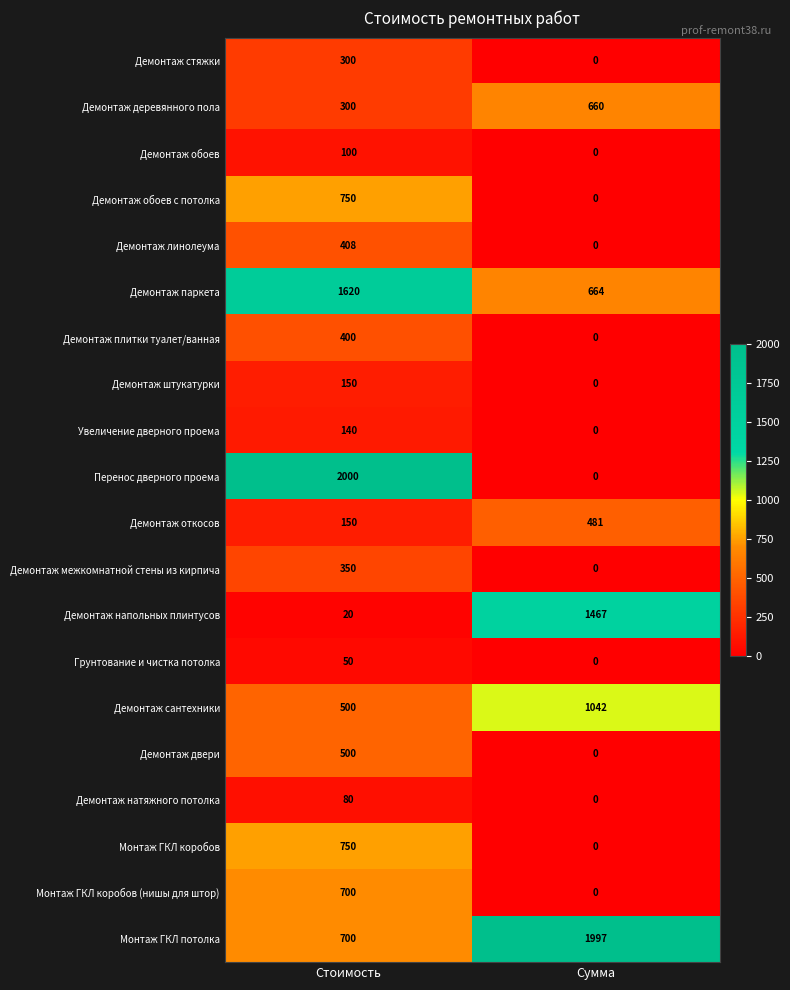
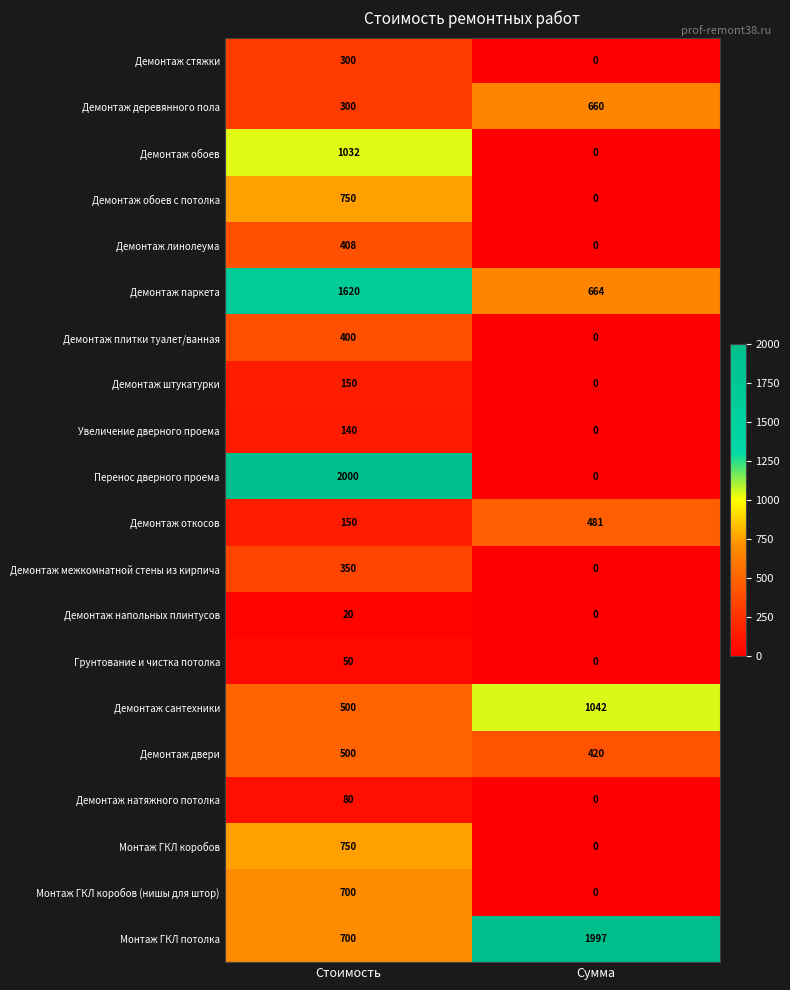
Демонтаж обоев, Стоимость: 100 -> 1032
Демонтаж напольных плинтусов, Сумма: 1467 -> 0
Демонтаж двери, Сумма: 0 -> 420
